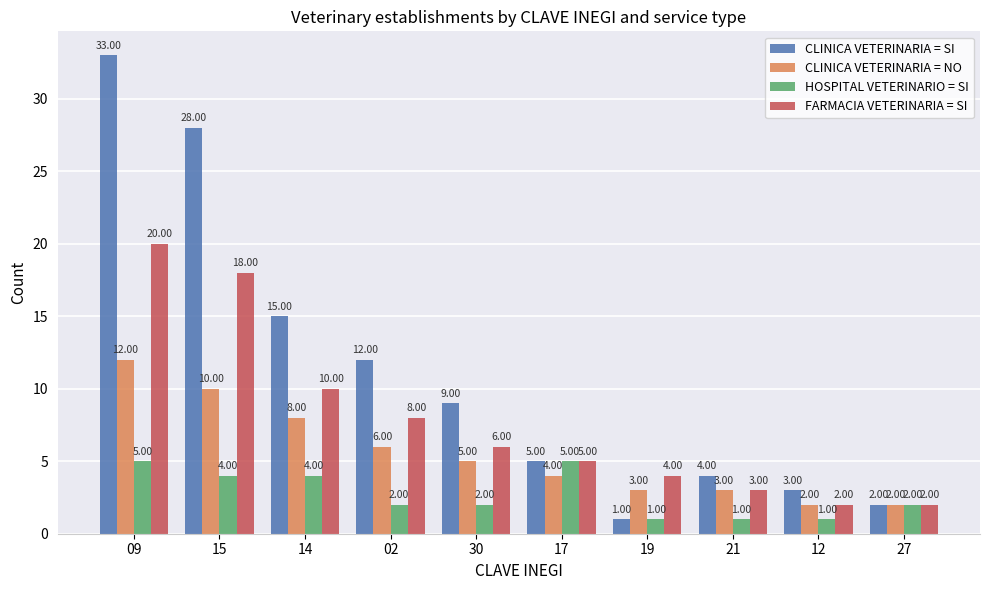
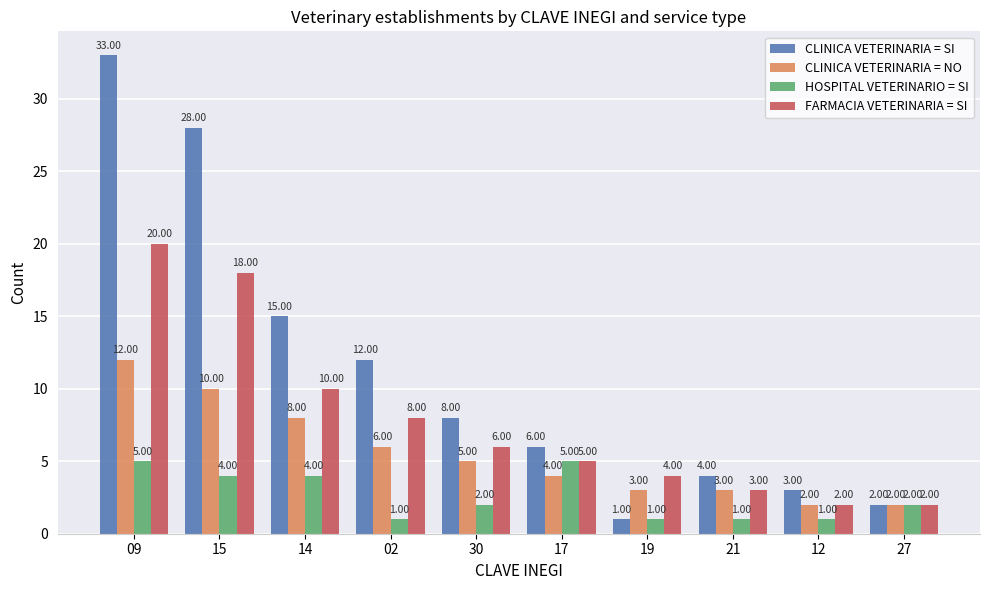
HOSPITAL VETERINARIO = SI, 02: 2.00 -> 1.00
CLINICA VETERINARIA = SI, 30: 9.00 -> 8.00
CLINICA VETERINARIA = SI, 17: 5.00 -> 6.00
